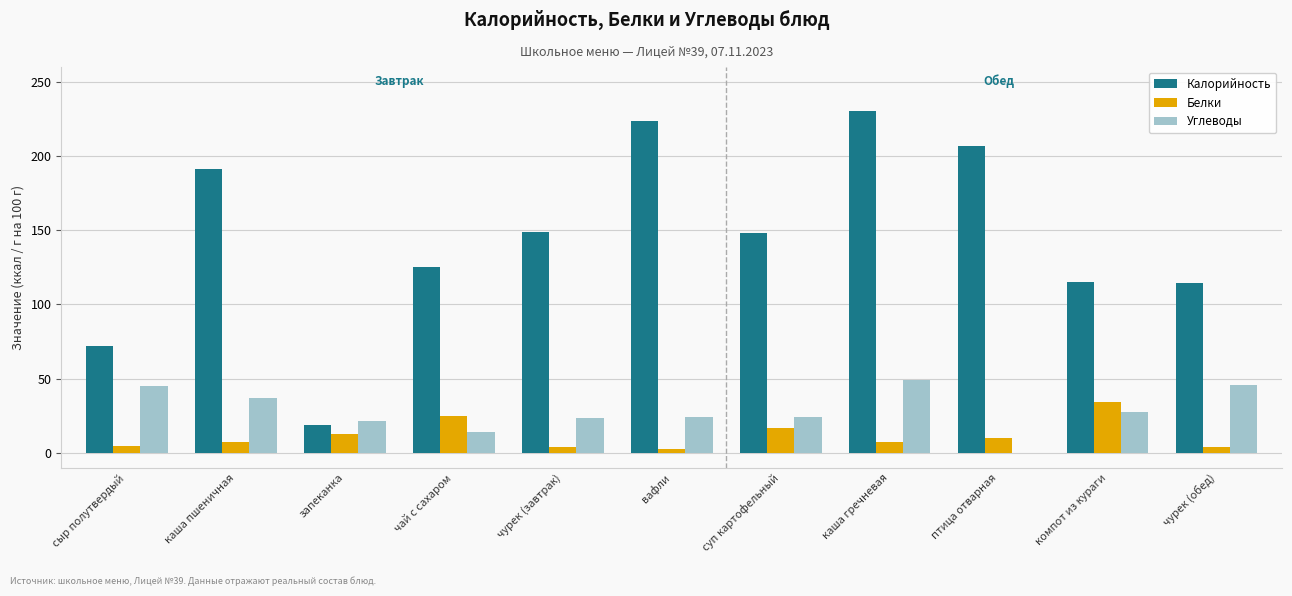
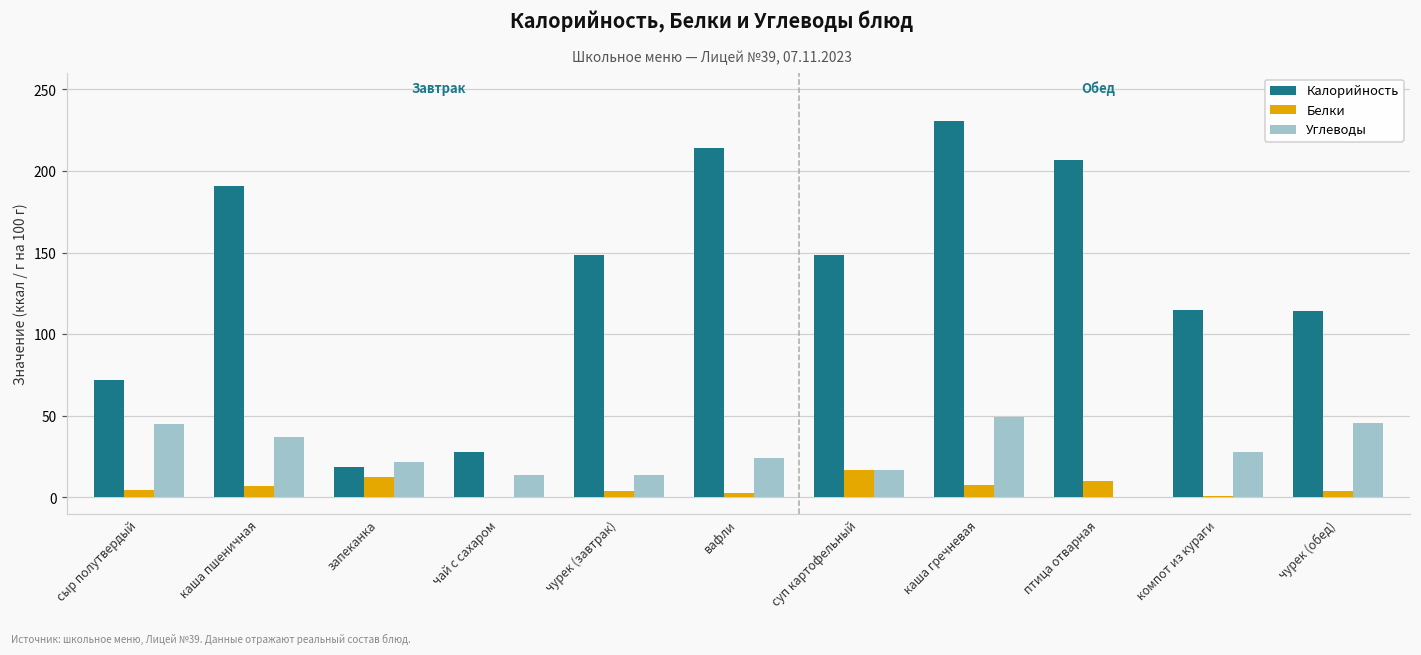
Калорийность, чай с сахаром: 126 -> 28
Белки, чай с сахаром: 25 -> 0
Углеводы, чурек (завтрак): 24 -> 14
Калорийность, вафли: 223 -> 214
Углеводы, суп картофельный: 24 -> 17
Белки, компот из кураги: 34 -> 1
